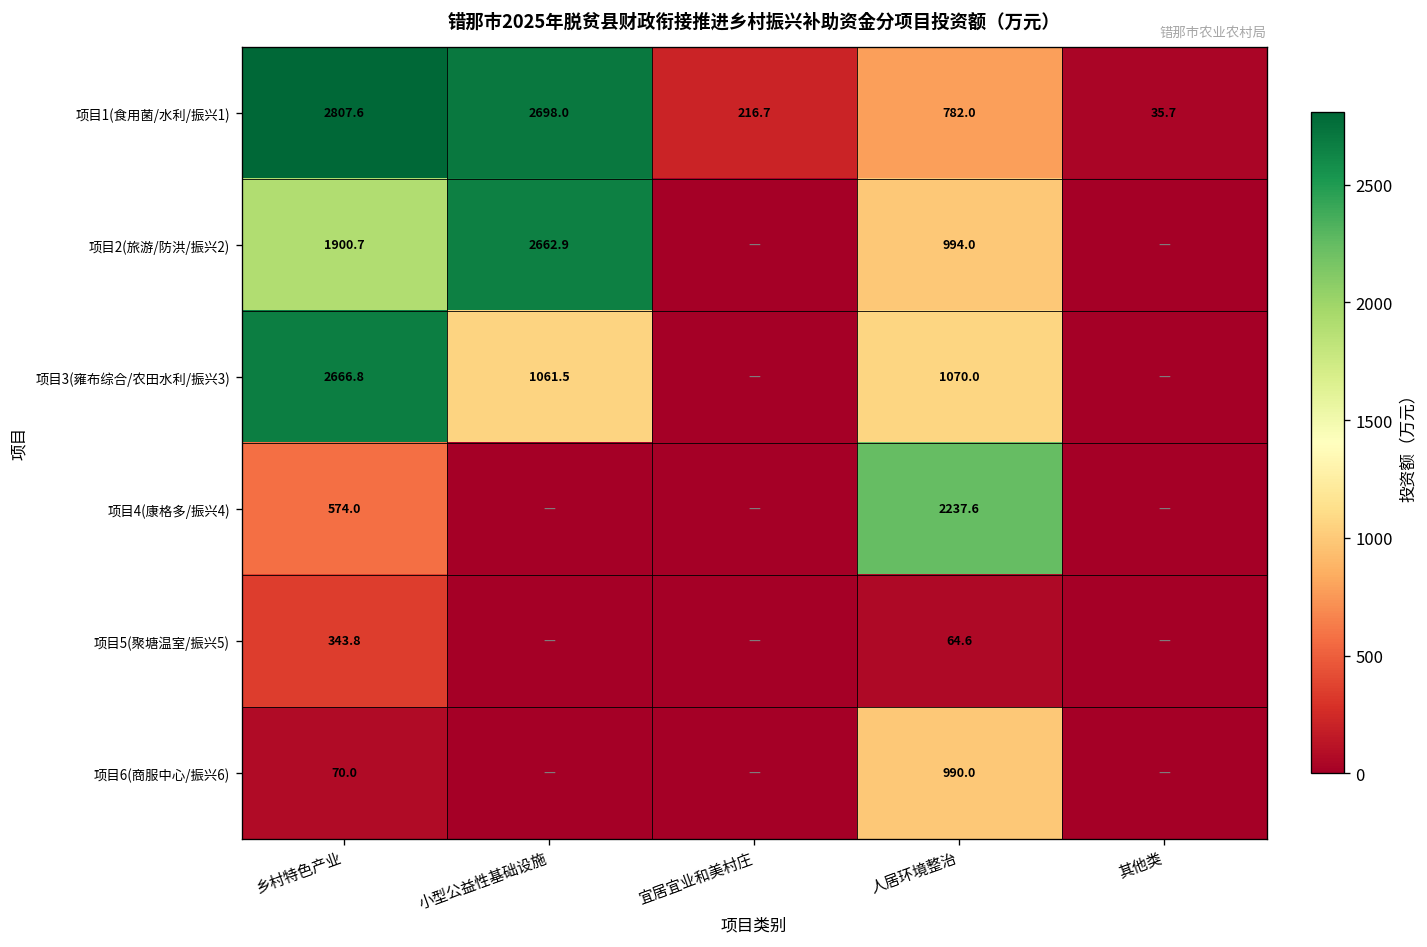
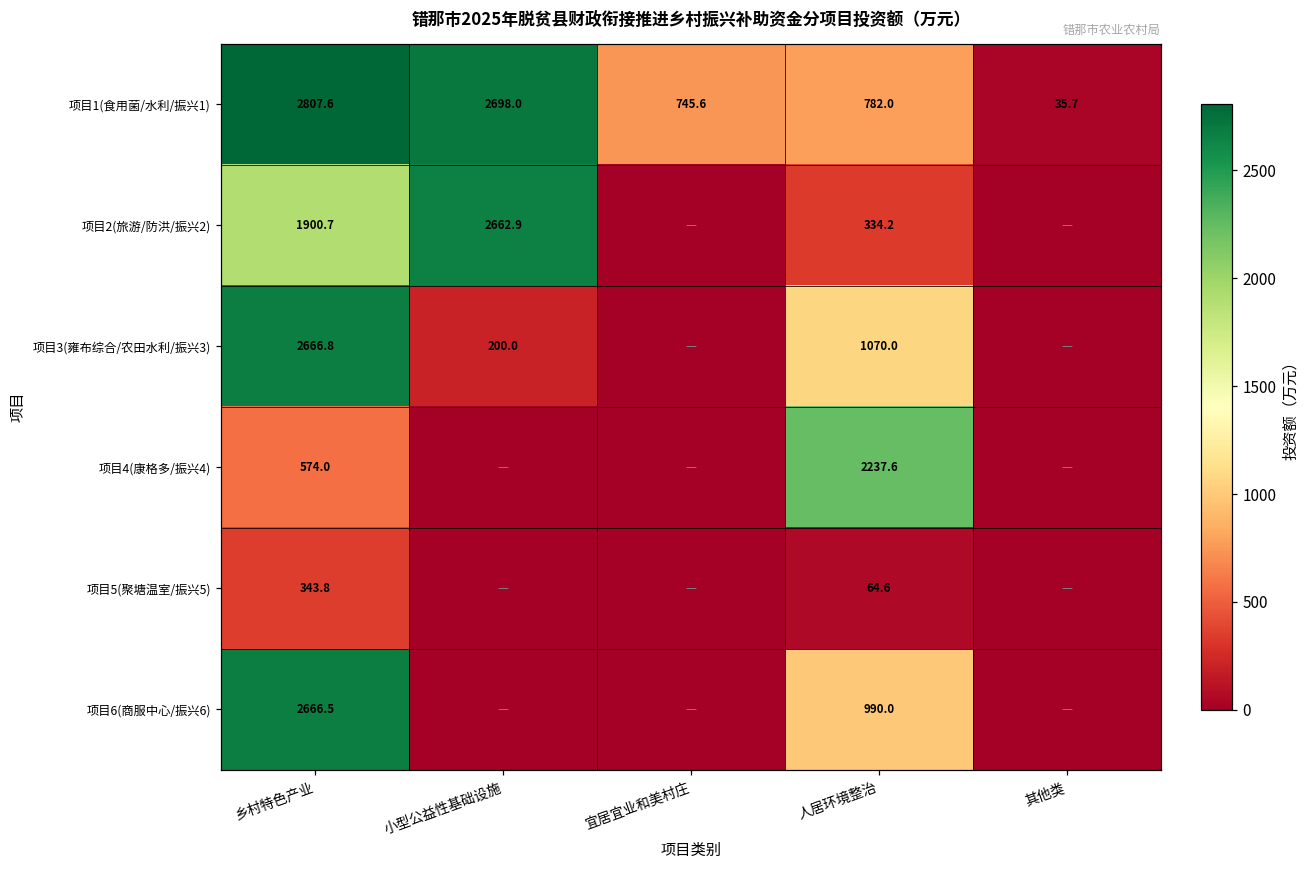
项目1(食用菌/水利/振兴1), 宜居宜业和美村庄: 216.7 -> 745.6
项目2(旅游/防洪/振兴2), 人居环境整治: 994.0 -> 334.2
项目3(雍布综合/农田水利/振兴3), 小型公益性基础设施: 1061.5 -> 200.0
项目6(商服中心/振兴6), 乡村特色产业: 70.0 -> 2666.5
